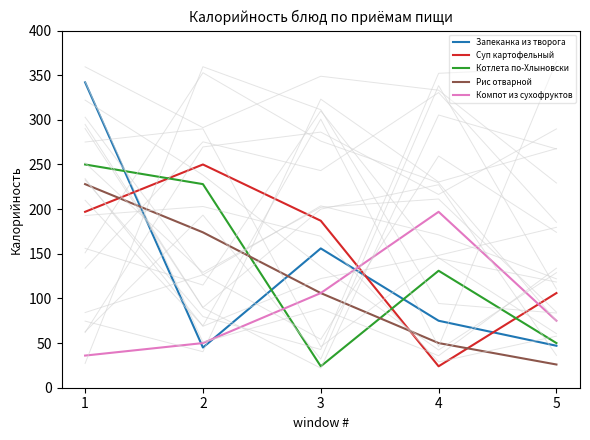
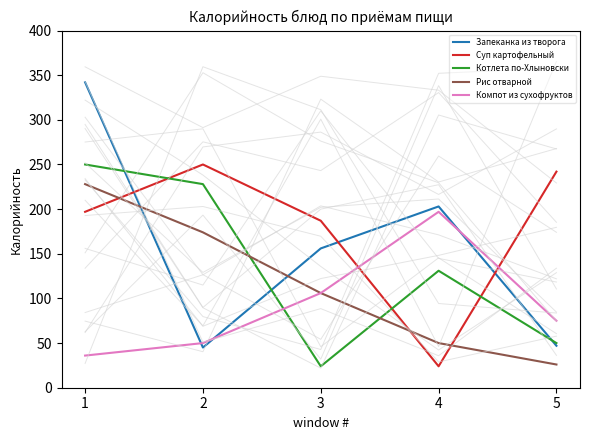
Запеканка из творога, 4: 80 -> 200
Суп картофельный, 5: 110 -> 240
